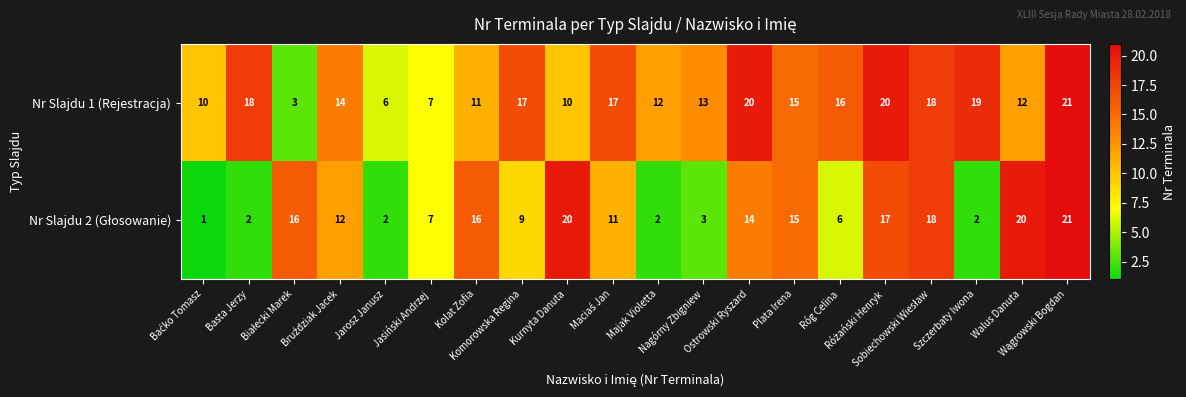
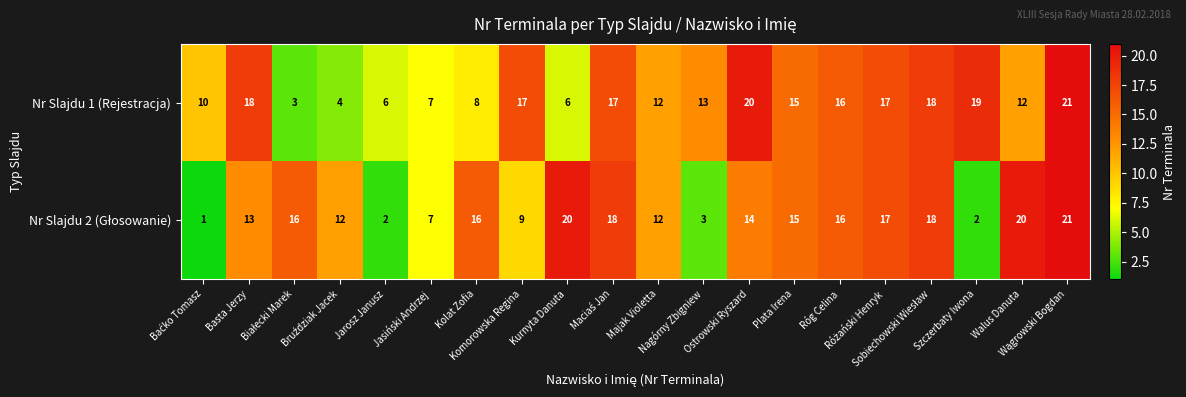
Nr Slajdu 1 (Rejestracja), Bruździak Jacek: 14 -> 4
Nr Slajdu 1 (Rejestracja), Kolat Zofia: 11 -> 8
Nr Slajdu 1 (Rejestracja), Kurnyta Danuta: 10 -> 6
Nr Slajdu 1 (Rejestracja), Różański Henryk: 20 -> 17
Nr Slajdu 2 (Głosowanie), Basta Jerzy: 2 -> 13
Nr Slajdu 2 (Głosowanie), Maciaś Jan: 11 -> 18
Nr Slajdu 2 (Głosowanie), Majak Violetta: 2 -> 12
Nr Slajdu 2 (Głosowanie), Róg Celina: 6 -> 16
